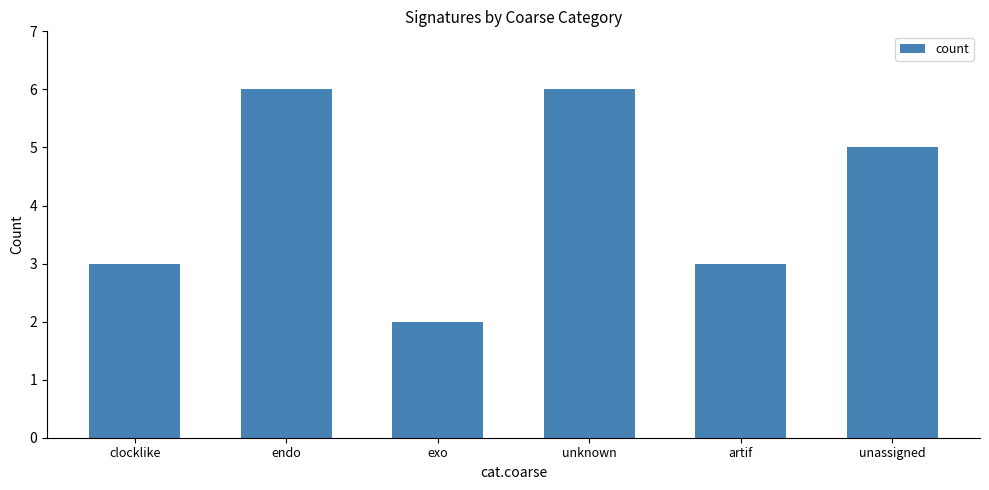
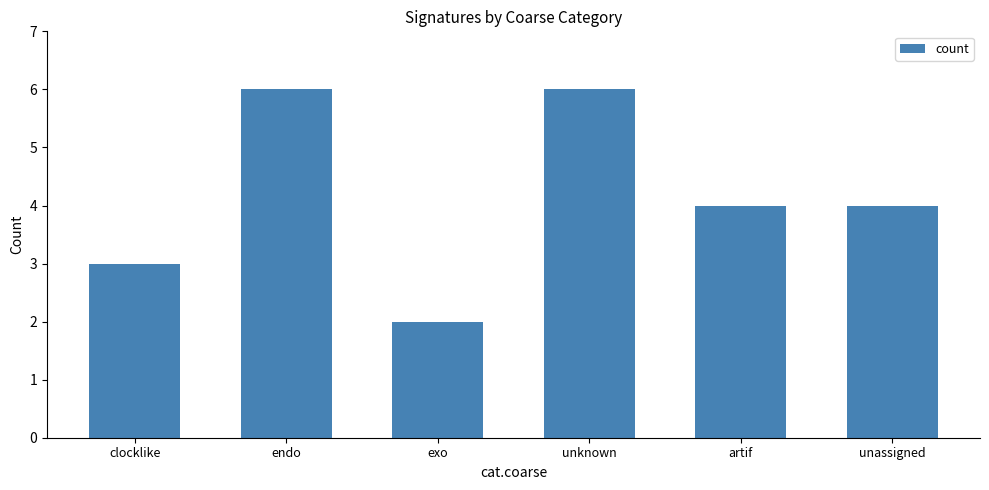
artif: 3 -> 4
unassigned: 5 -> 4
